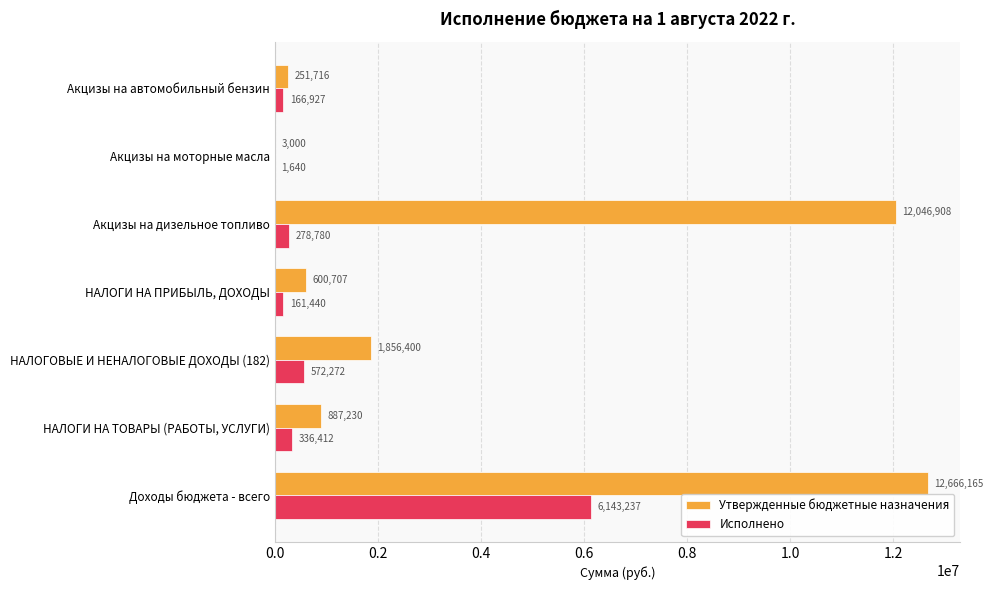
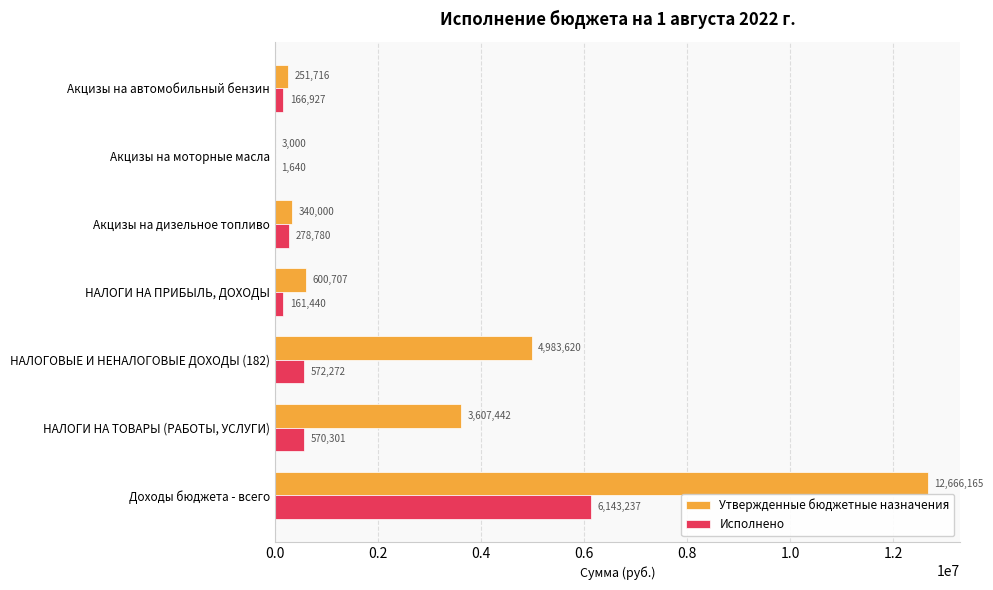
Утвержденные бюджетные назначения, Акцизы на дизельное топливо: 12,046,908 -> 340,000
Утвержденные бюджетные назначения, НАЛОГОВЫЕ И НЕНАЛОГОВЫЕ ДОХОДЫ (182): 1,856,400 -> 4,983,620
Утвержденные бюджетные назначения, НАЛОГИ НА ТОВАРЫ (РАБОТЫ, УСЛУГИ): 887,230 -> 3,607,442
Исполнено, НАЛОГИ НА ТОВАРЫ (РАБОТЫ, УСЛУГИ): 336,412 -> 570,301
